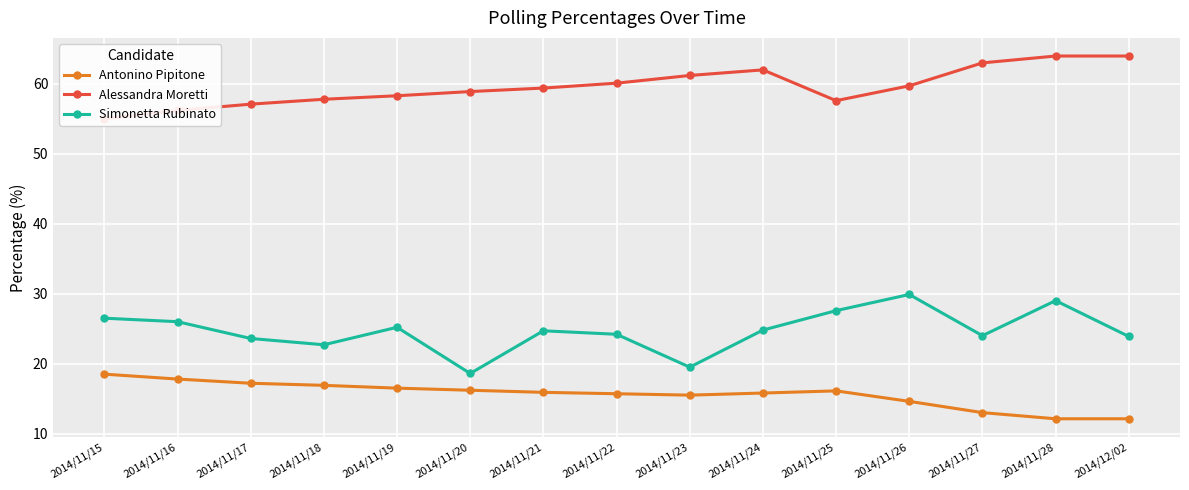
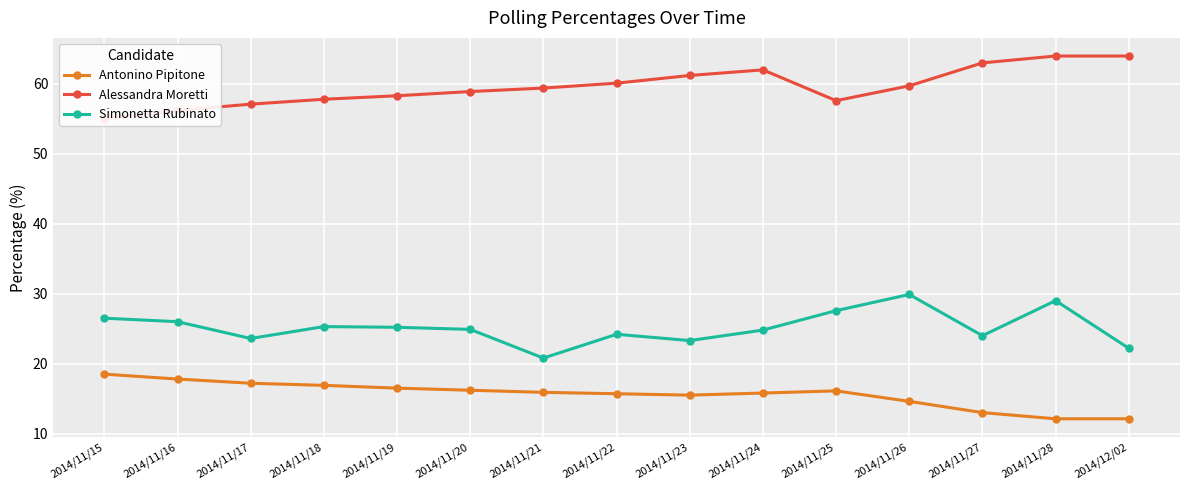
Simonetta Rubinato, 2014/11/18: 23 -> 25
Simonetta Rubinato, 2014/11/20: 19 -> 25
Simonetta Rubinato, 2014/11/21: 25 -> 21
Simonetta Rubinato, 2014/11/23: 20 -> 23
Simonetta Rubinato, 2014/12/02: 24 -> 22
